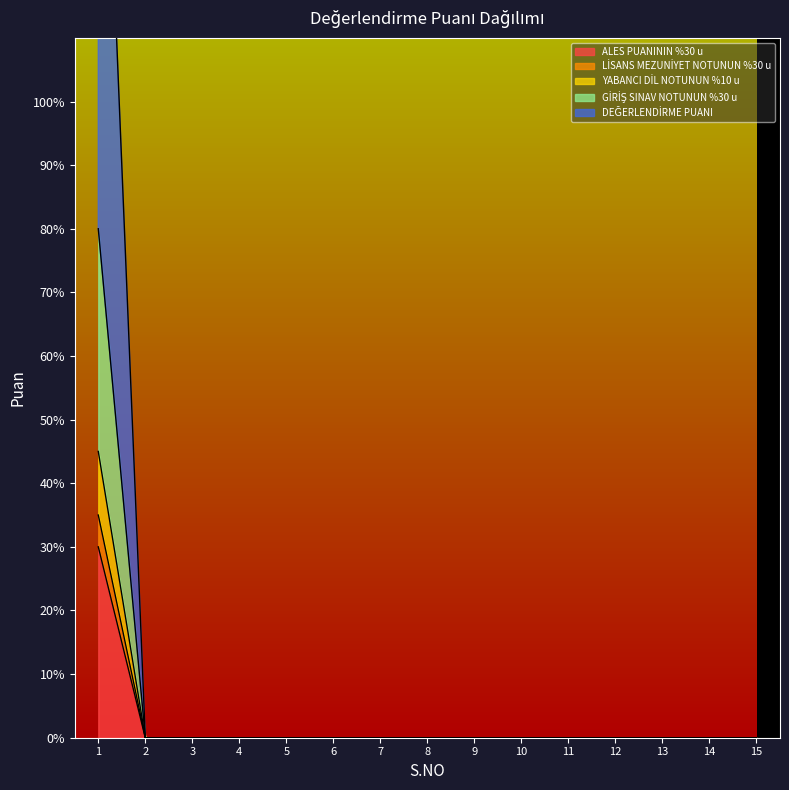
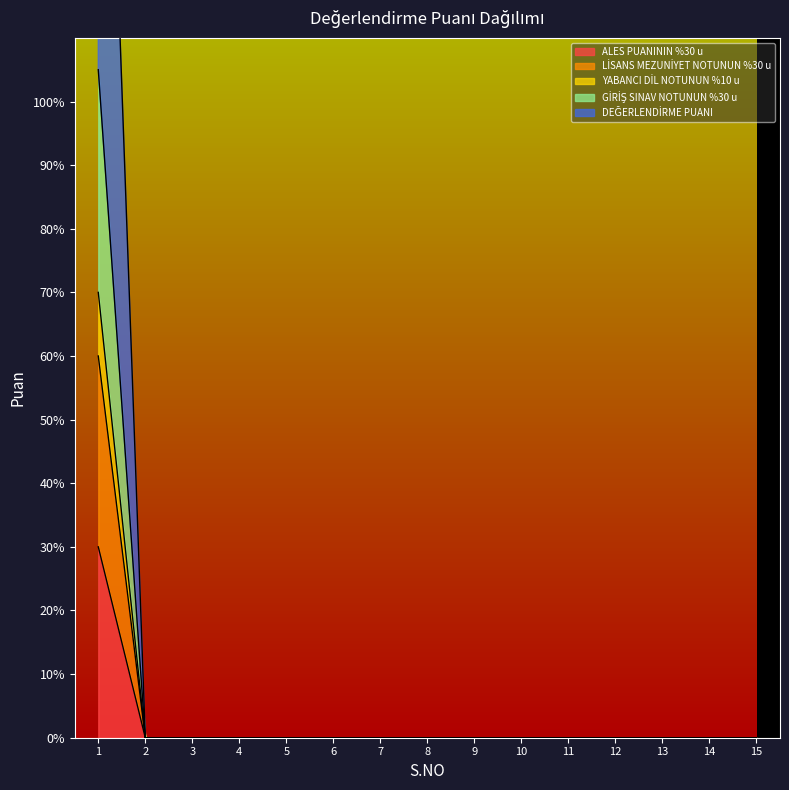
LİSANS MEZUNİYET NOTUNUN %30 u, 1: 5% -> 30%
